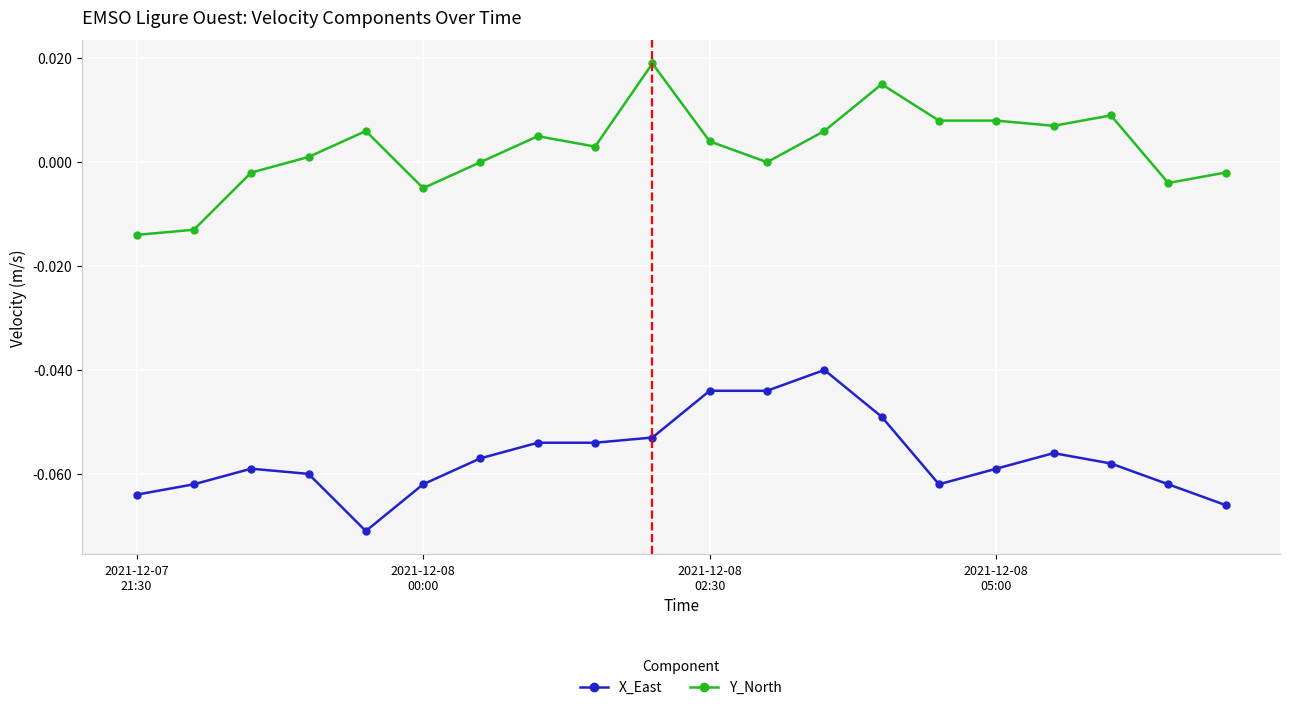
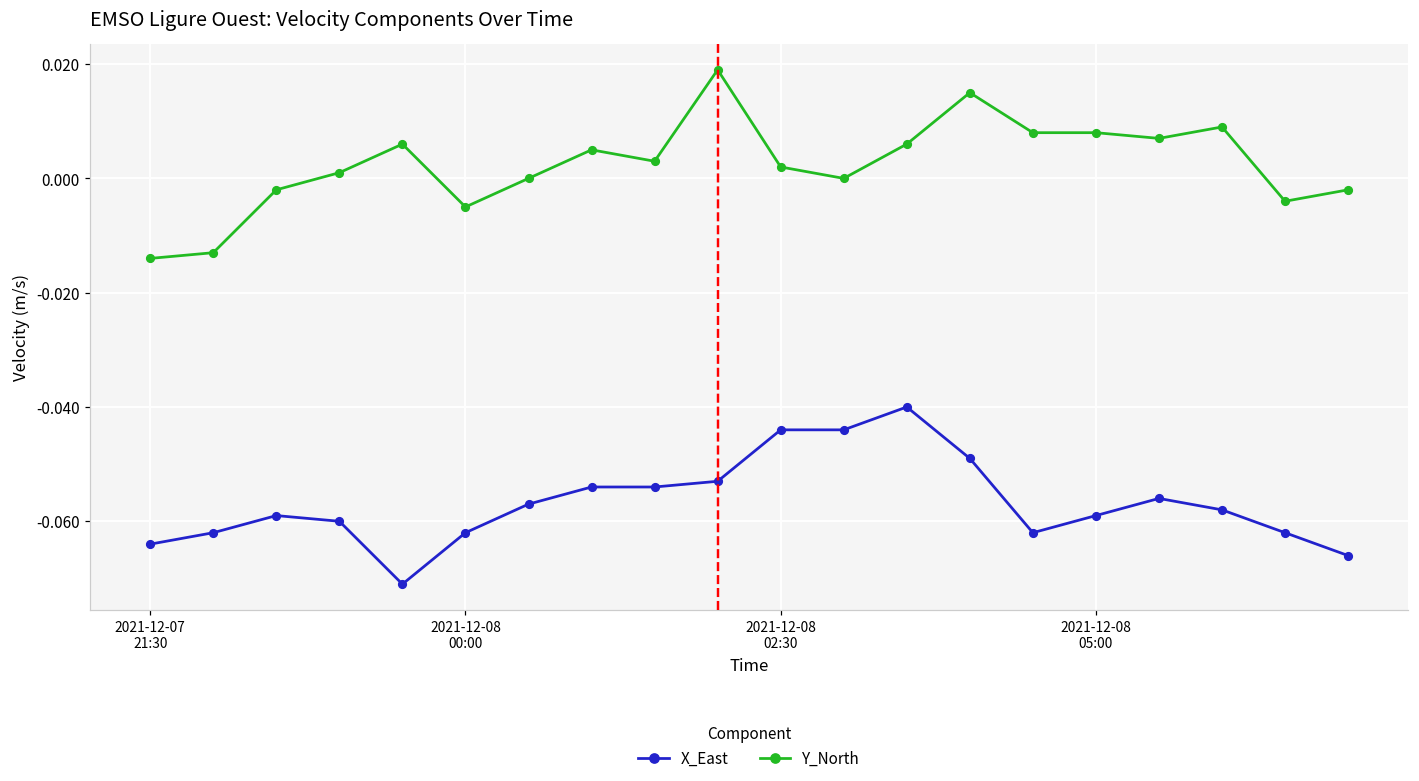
Y_North, 2021-12-08 02:30: 0.004 -> 0.002
